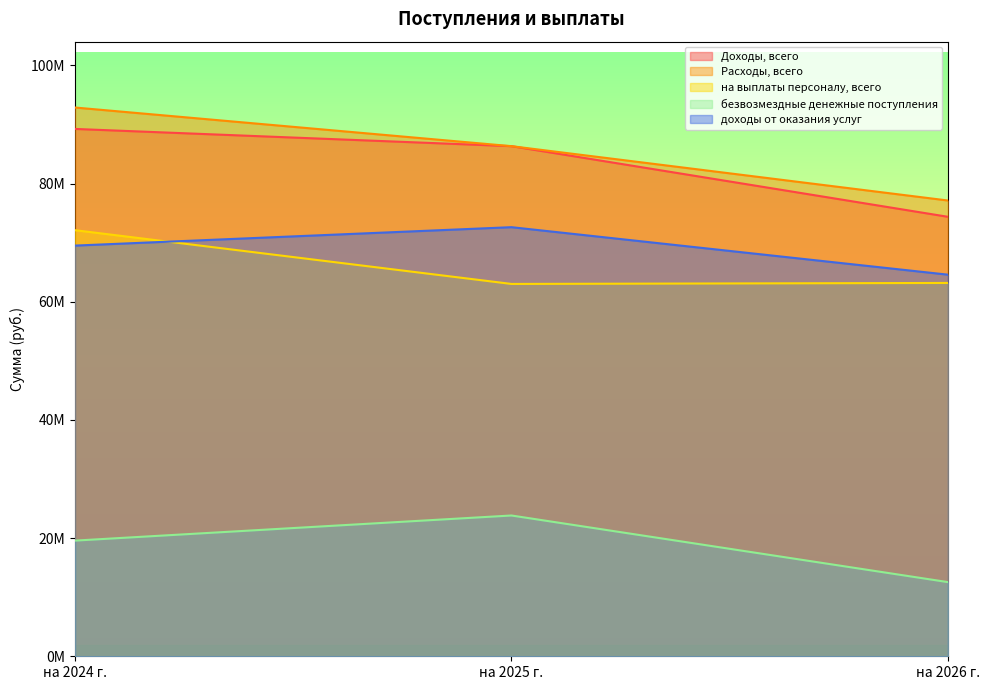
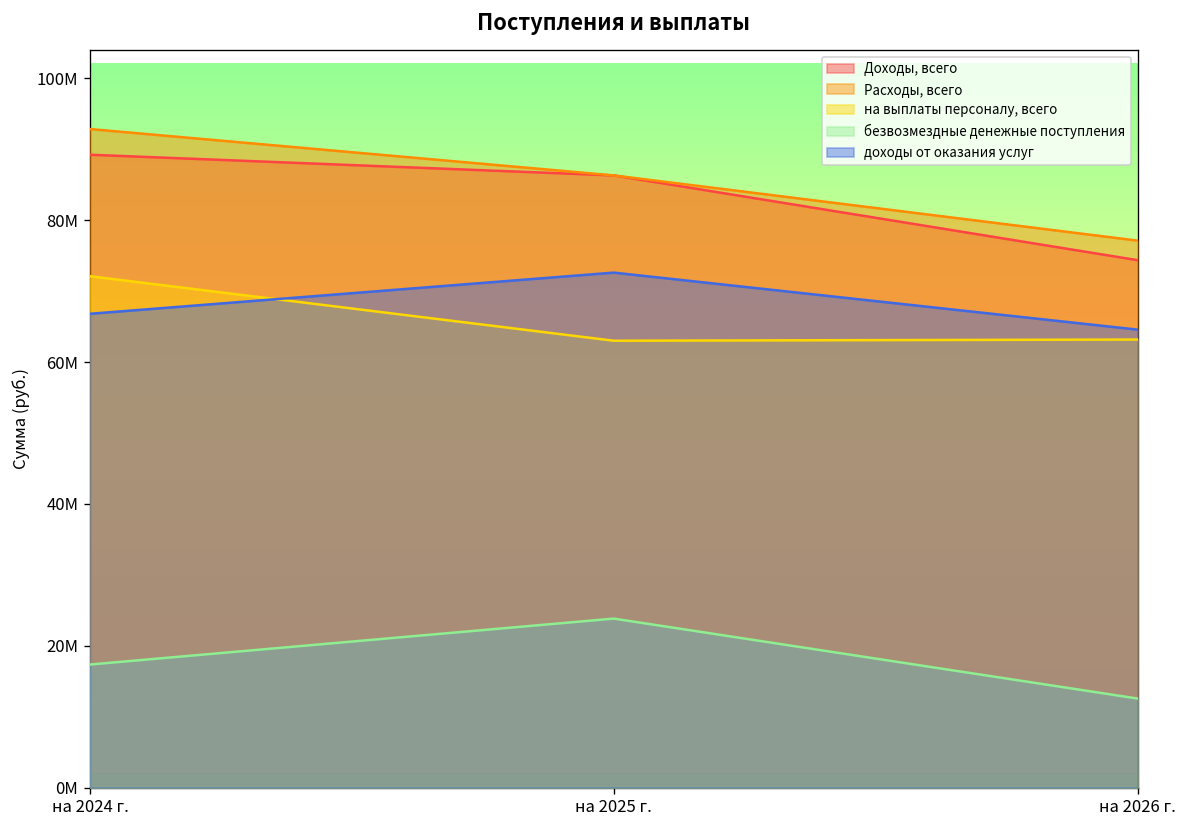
безвозмездные денежные поступления, на 2024 г.: 20000000 -> 17000000
доходы от оказания услуг, на 2024 г.: 69000000 -> 67000000
